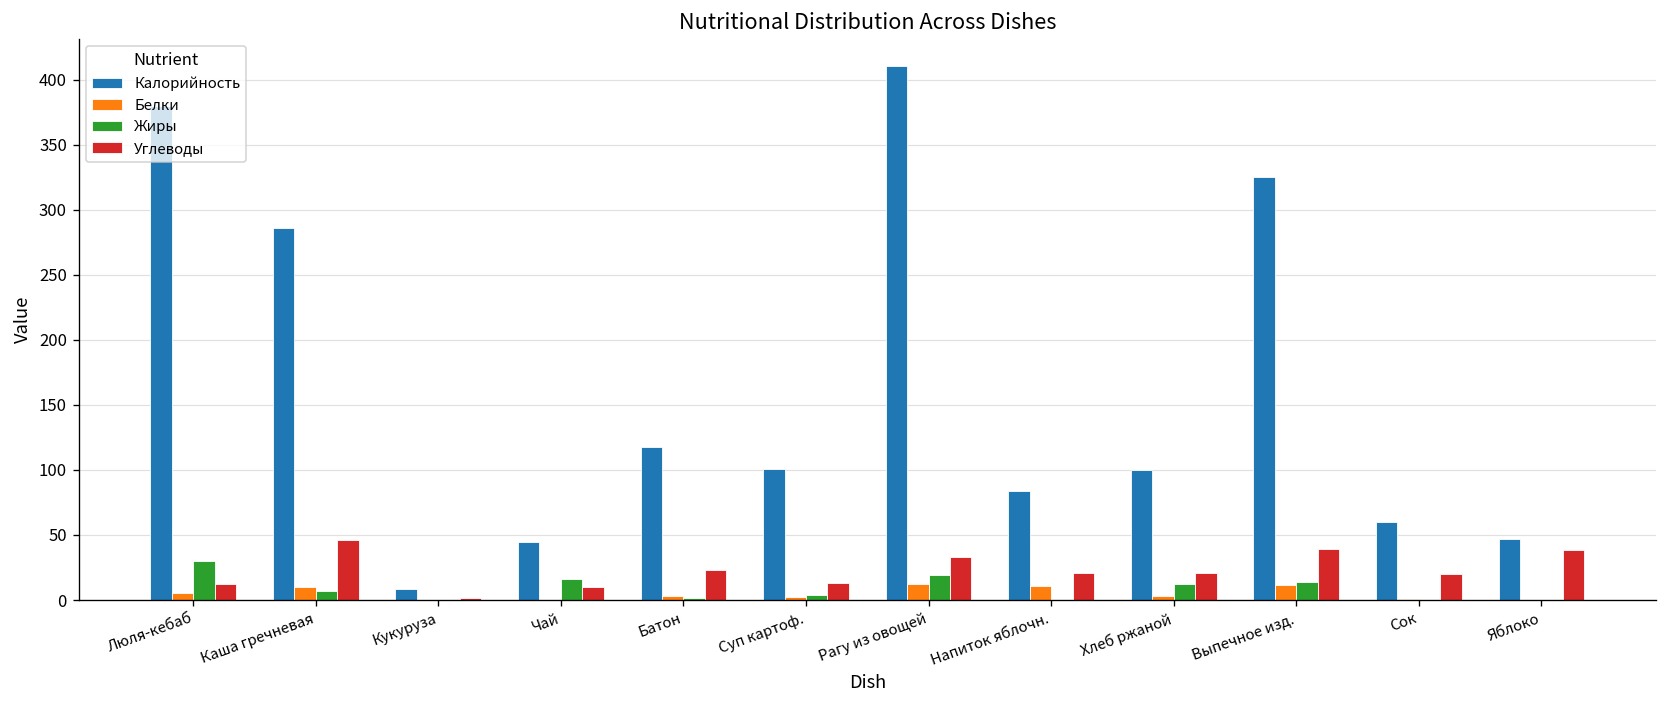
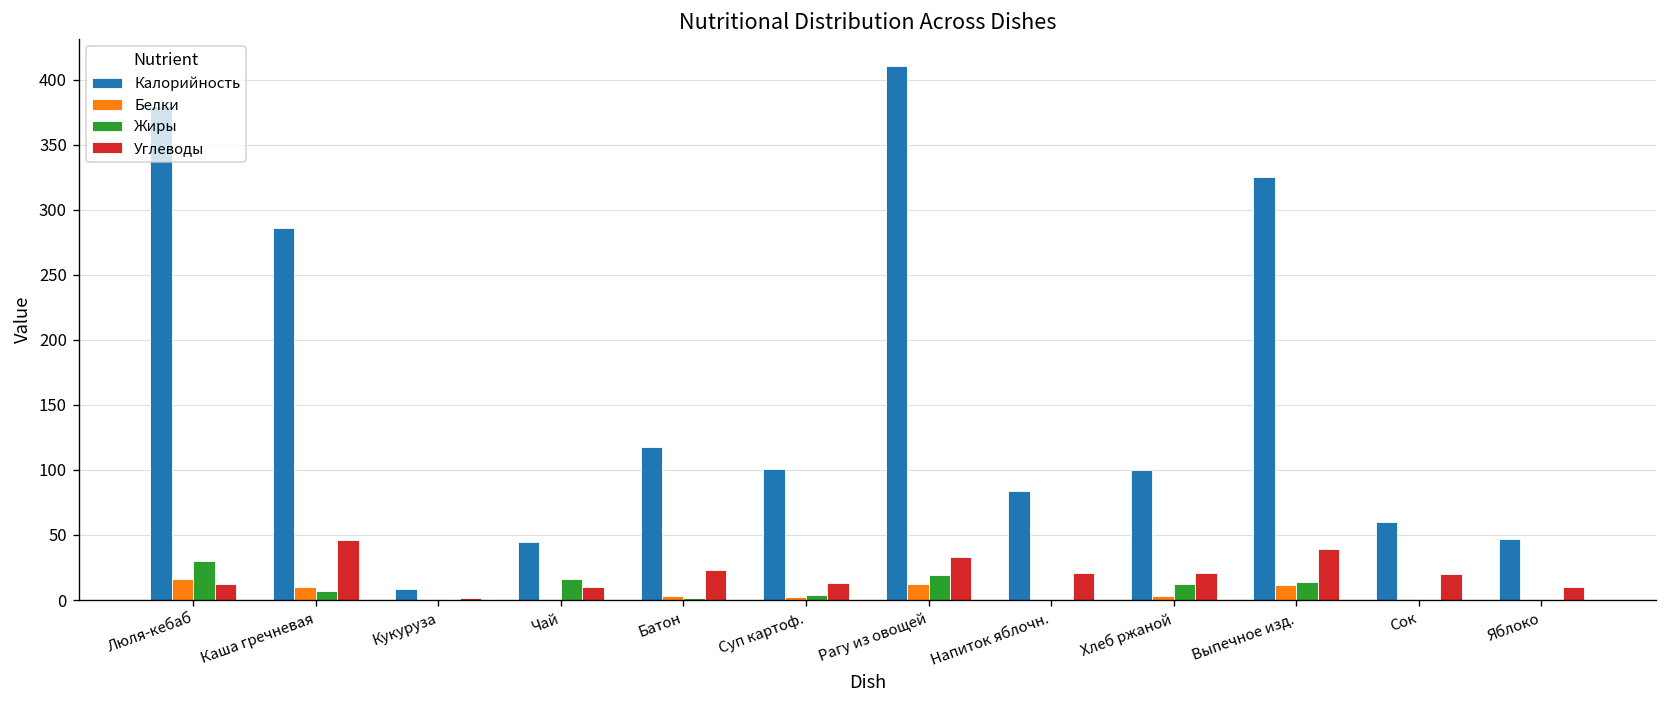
Белки, Люля-кебаб: 5 -> 16
Белки, Напиток яблочн.: 11 -> 0
Углеводы, Яблоко: 39 -> 10
